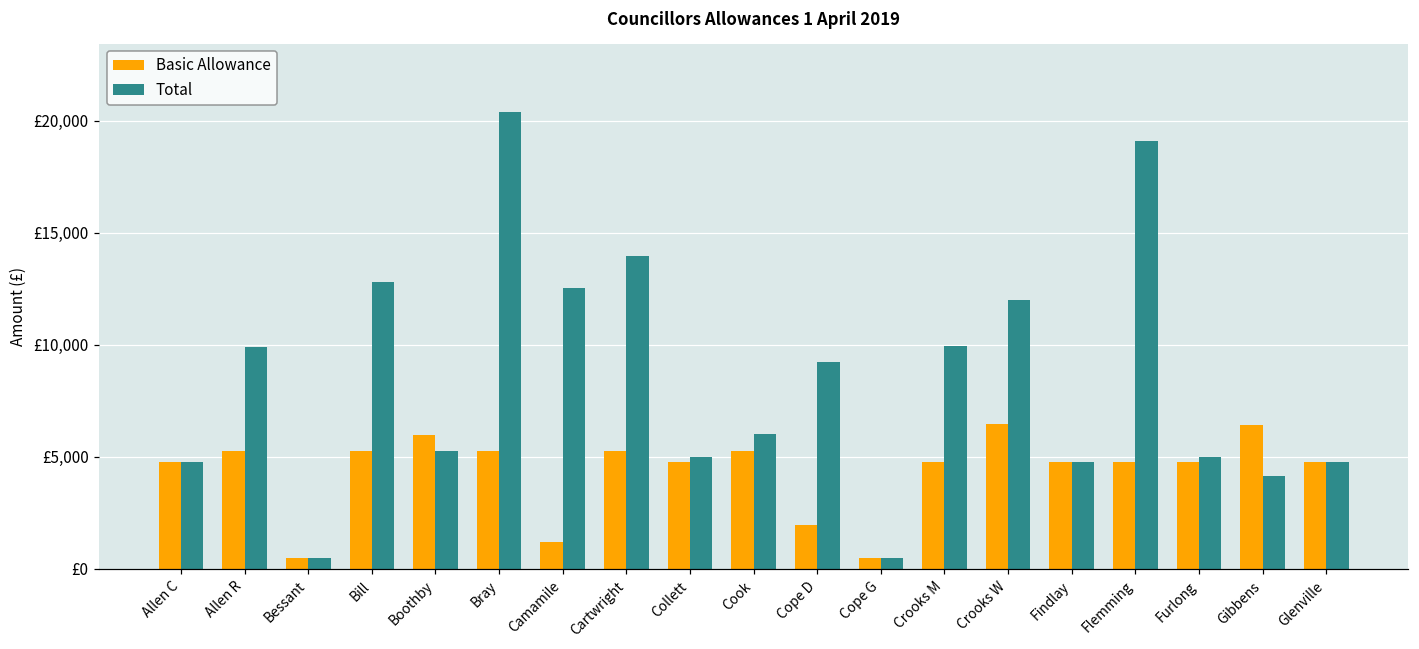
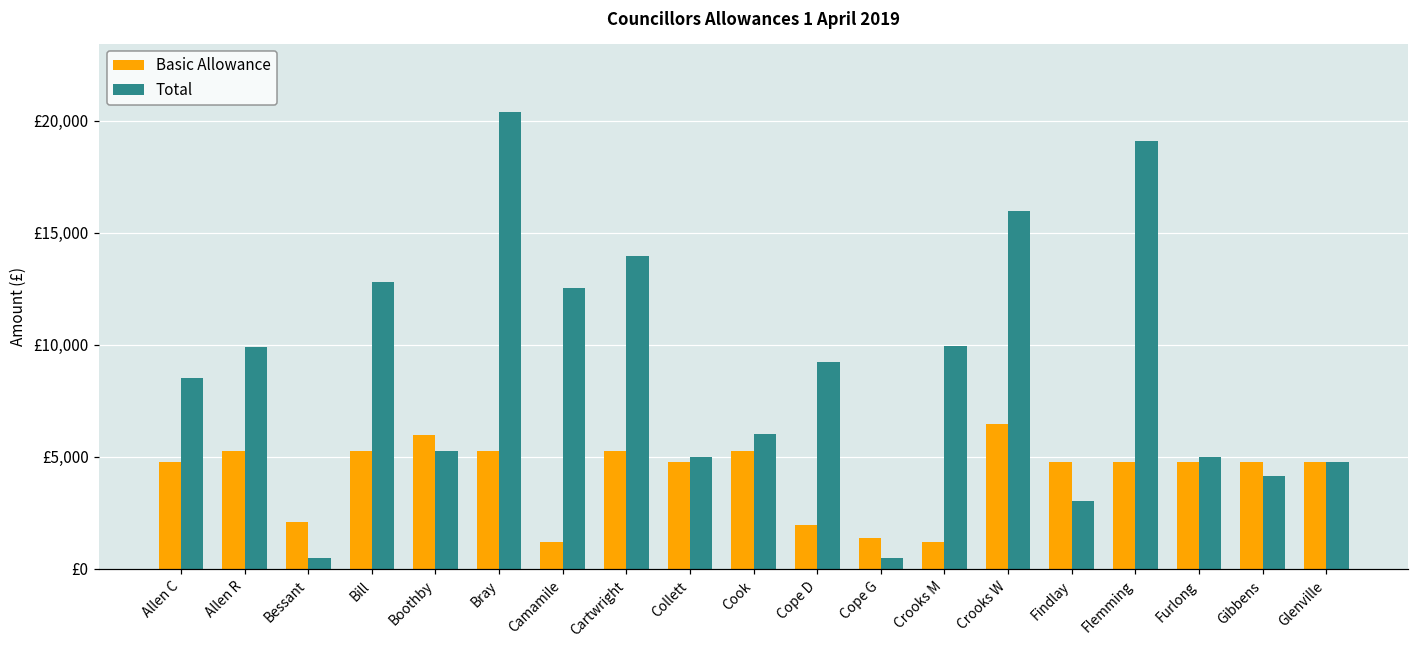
Total, Allen C: £4,800 -> £8,500
Basic Allowance, Bessant: £500 -> £2,100
Basic Allowance, Cope G: £500 -> £1,400
Basic Allowance, Crooks M: £4,800 -> £1,200
Total, Crooks W: £12,000 -> £16,000
Total, Findlay: £4,800 -> £3,000
Basic Allowance, Gibbens: £6,400 -> £4,800
